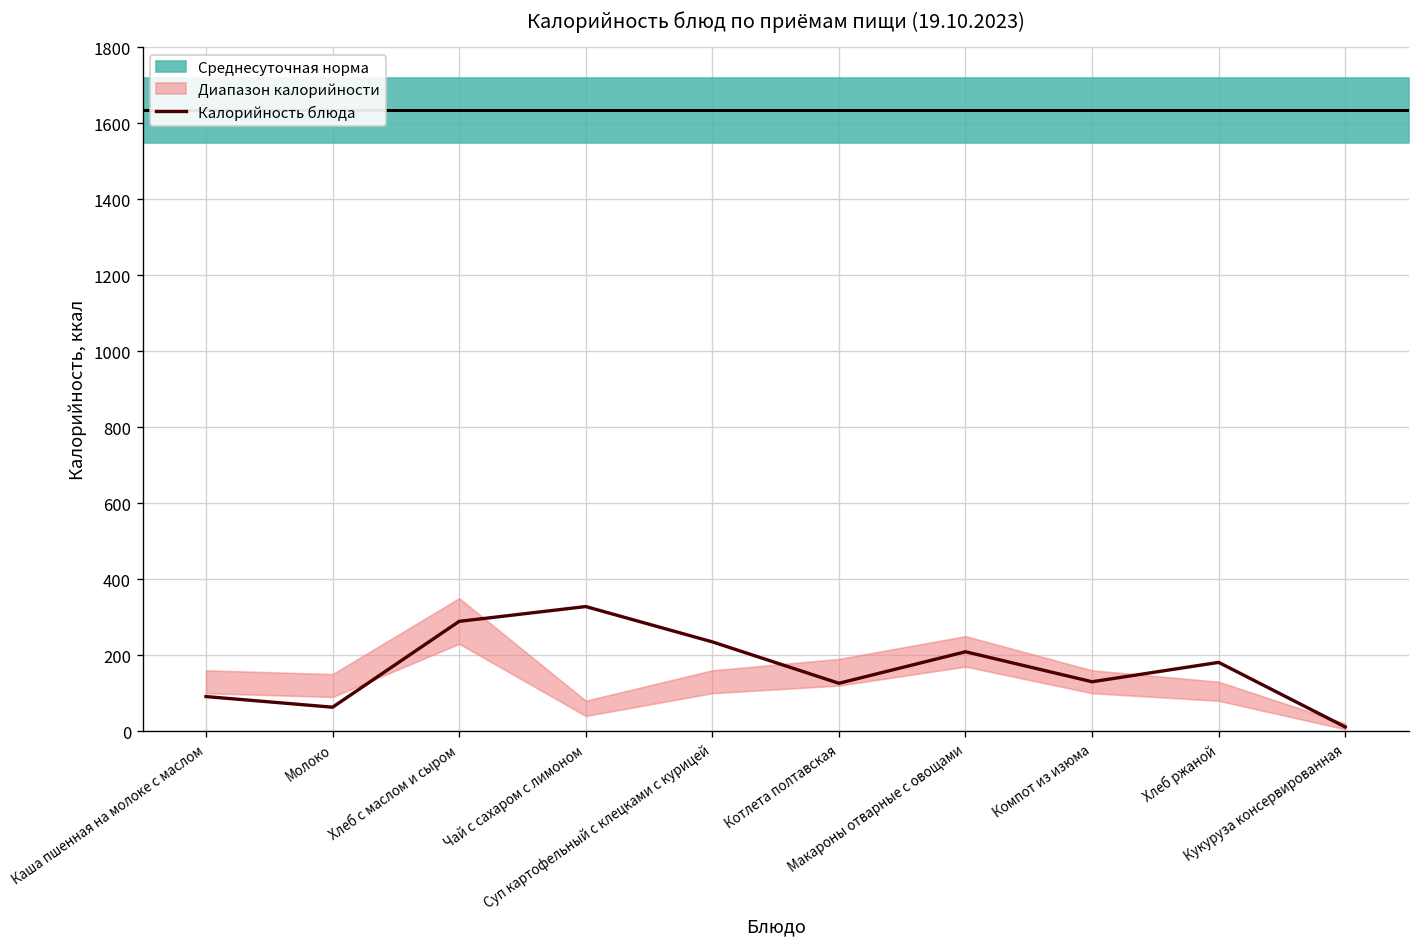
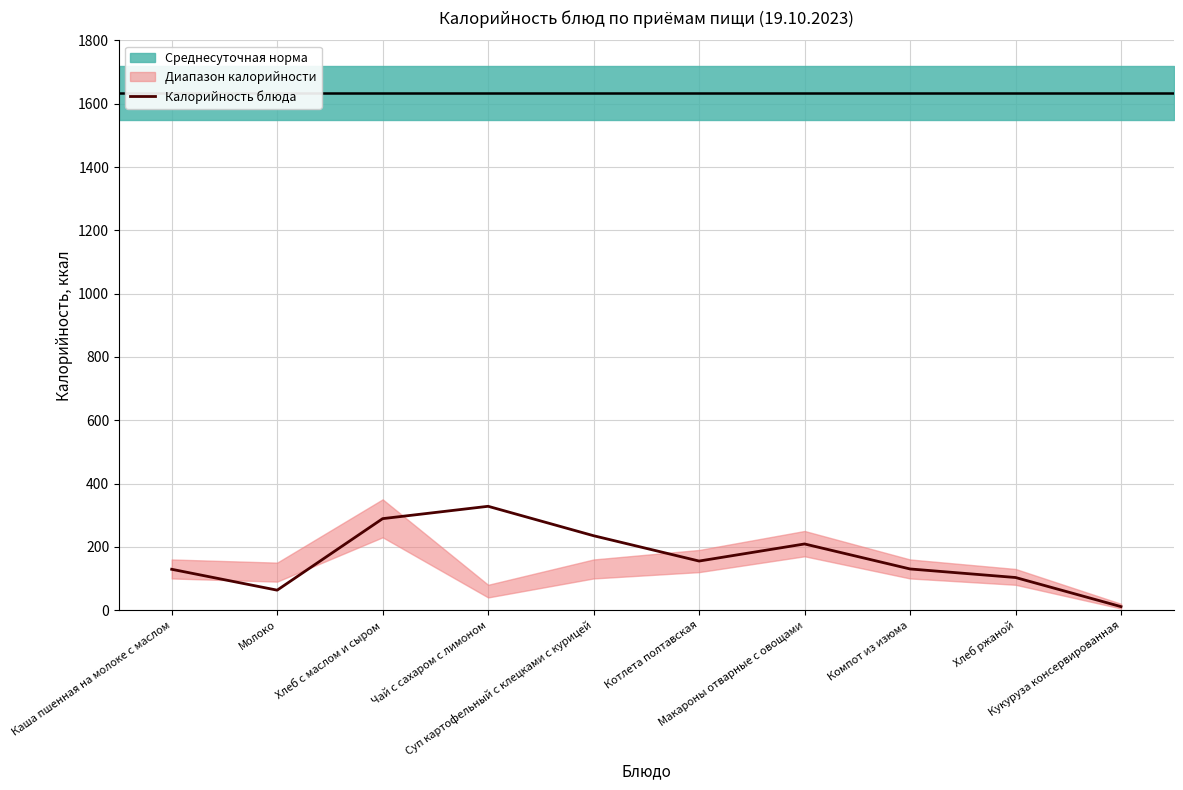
Калорийность блюда, Каша пшенная на молоке с маслом: 90 -> 130
Калорийность блюда, Котлета полтавская: 130 -> 160
Калорийность блюда, Хлеб ржаной: 180 -> 100
